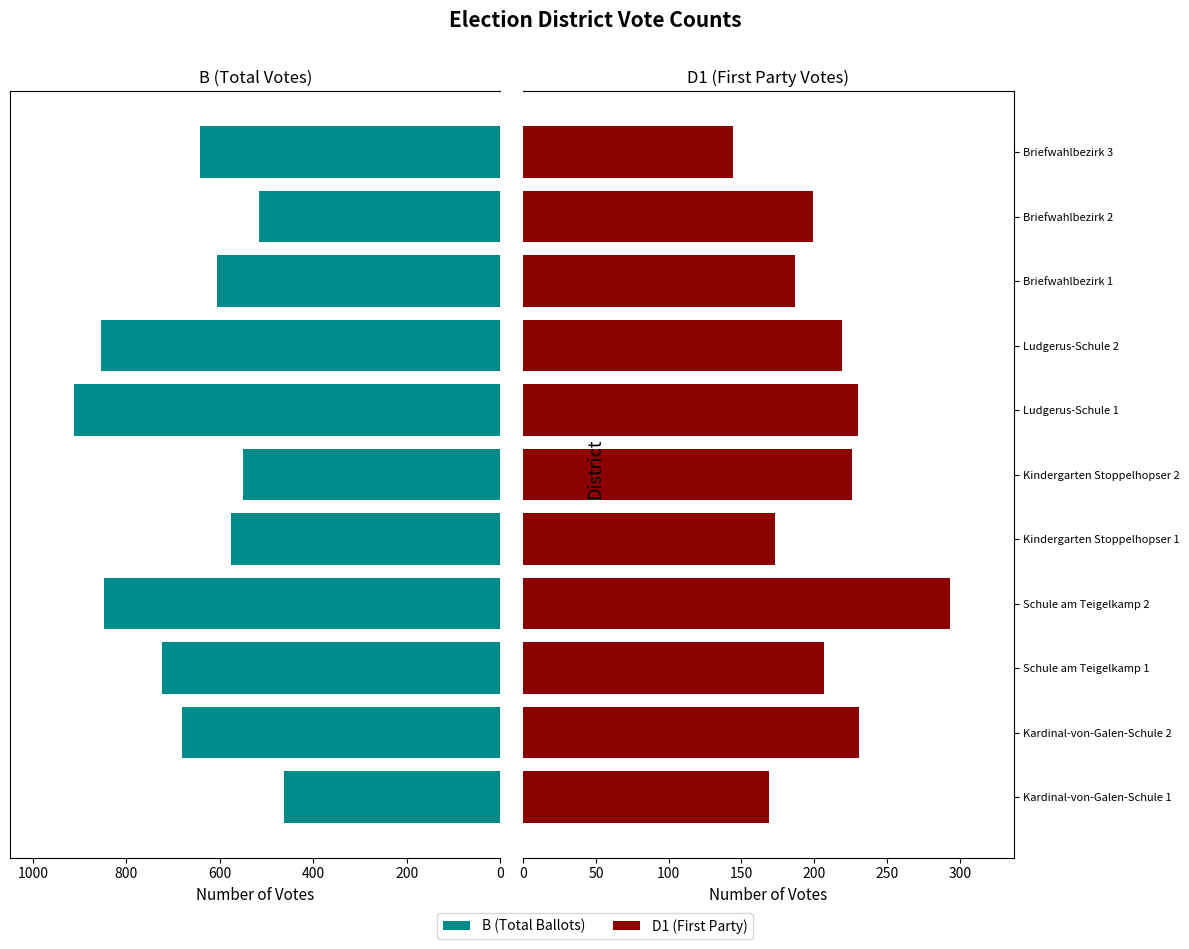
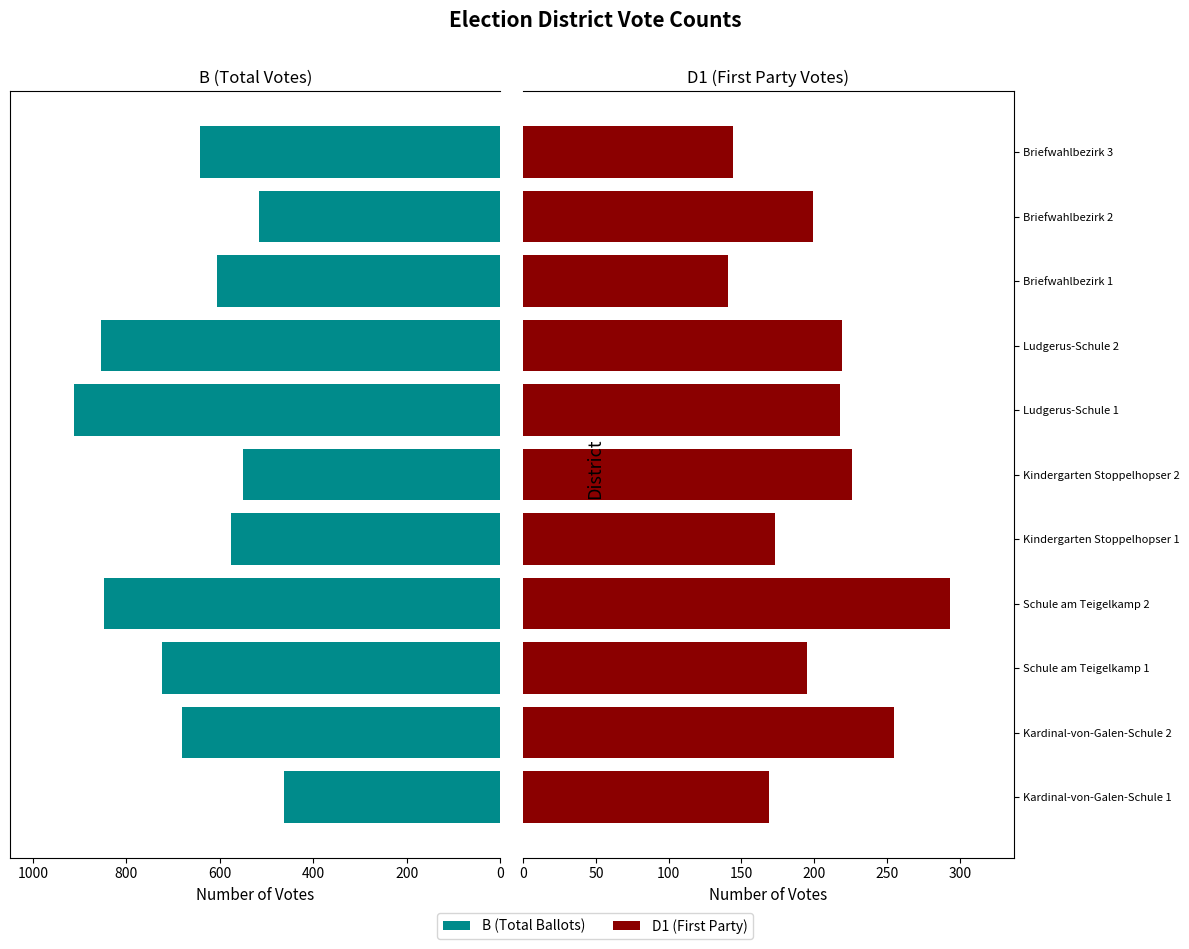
D1 (First Party Votes), Briefwahlbezirk 1: 187 -> 141
D1 (First Party Votes), Ludgerus-Schule 1: 230 -> 218
D1 (First Party Votes), Schule am Teigelkamp 1: 207 -> 195
D1 (First Party Votes), Kardinal-von-Galen-Schule 2: 231 -> 255
